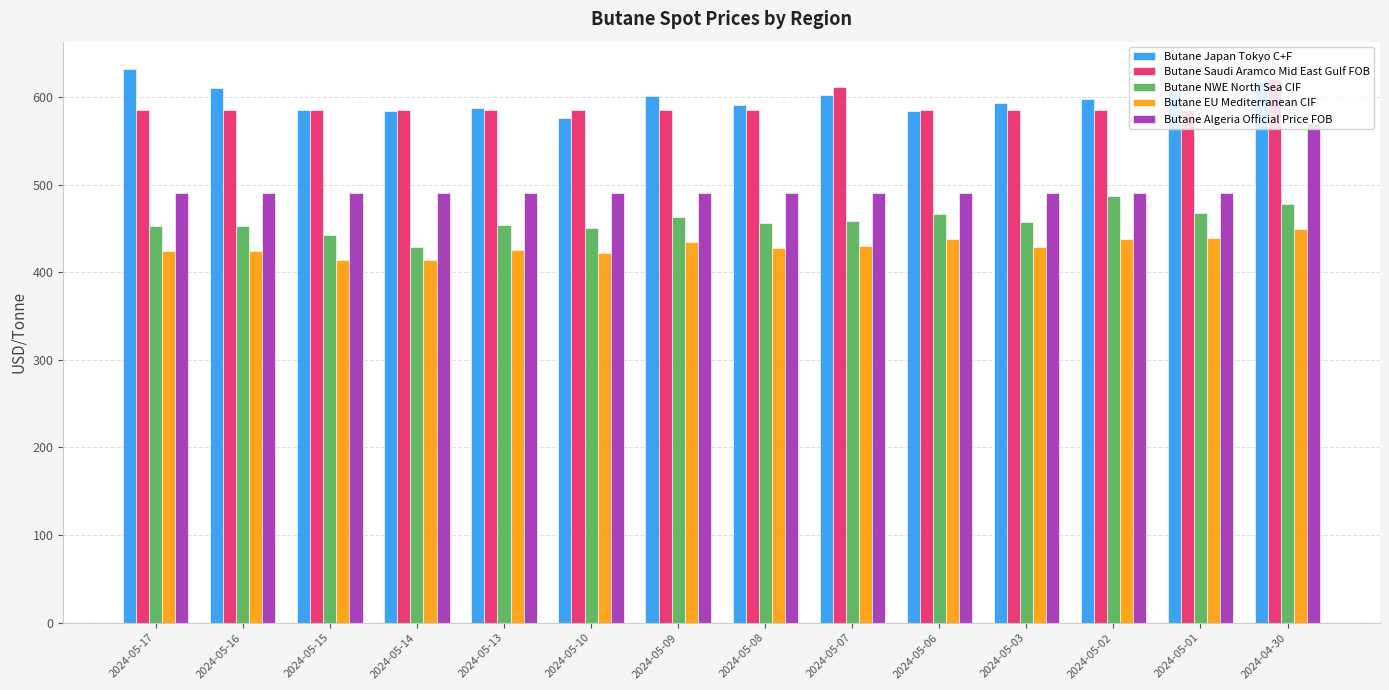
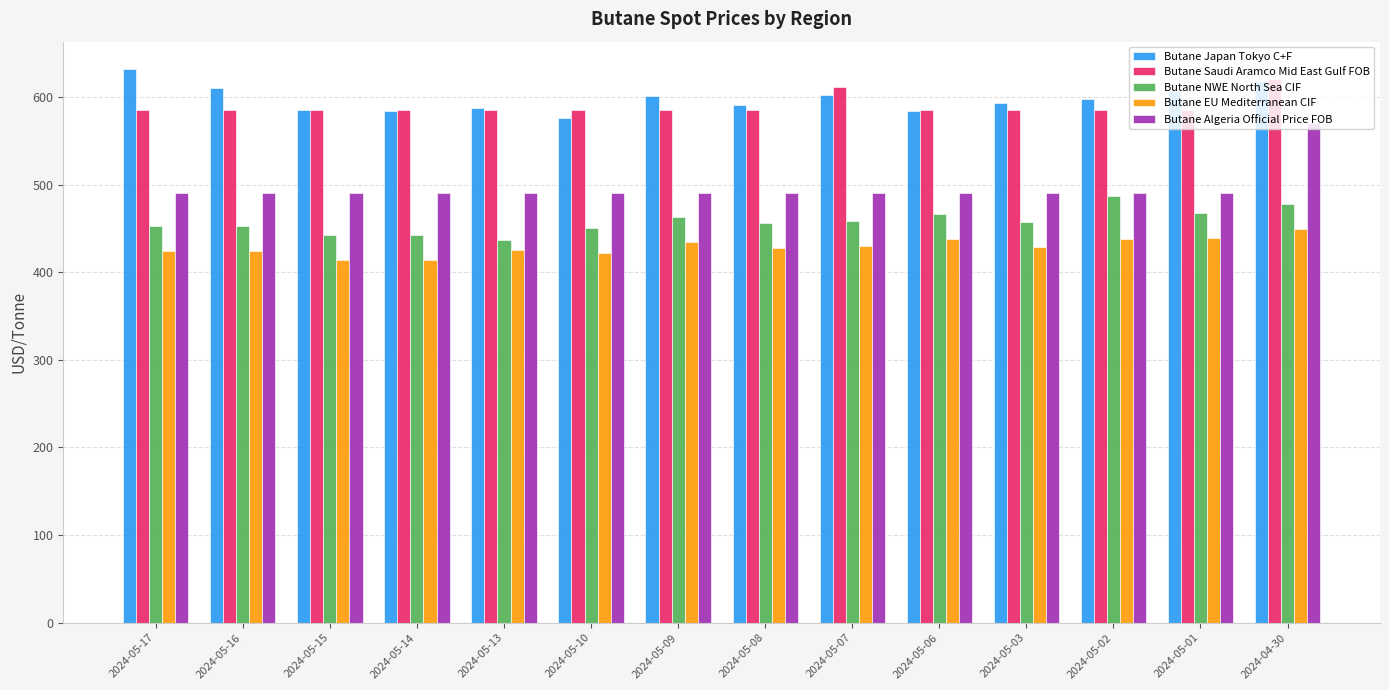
Butane NWE North Sea CIF, 2024-05-14: 430 -> 440
Butane NWE North Sea CIF, 2024-05-13: 450 -> 440
